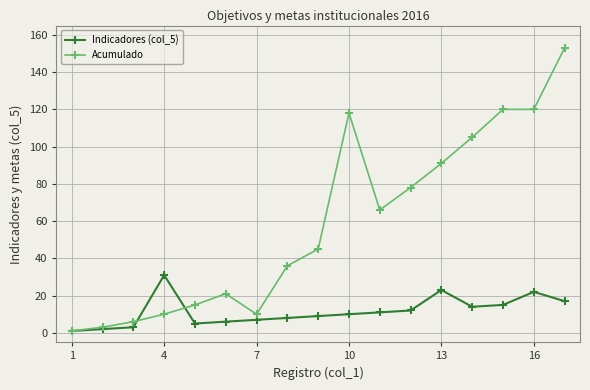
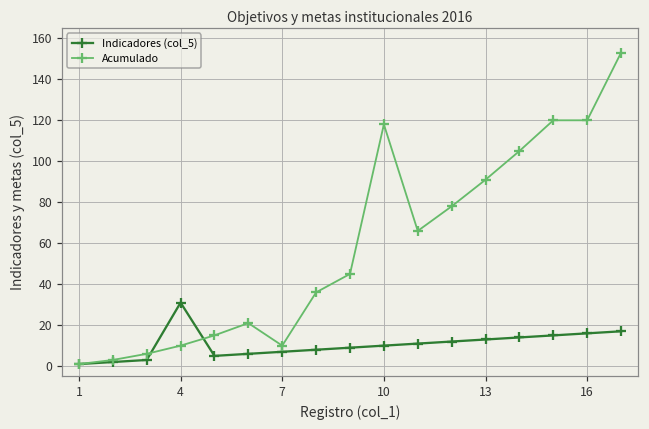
Indicadores (col_5), 13: 23 -> 13
Indicadores (col_5), 16: 22 -> 16
